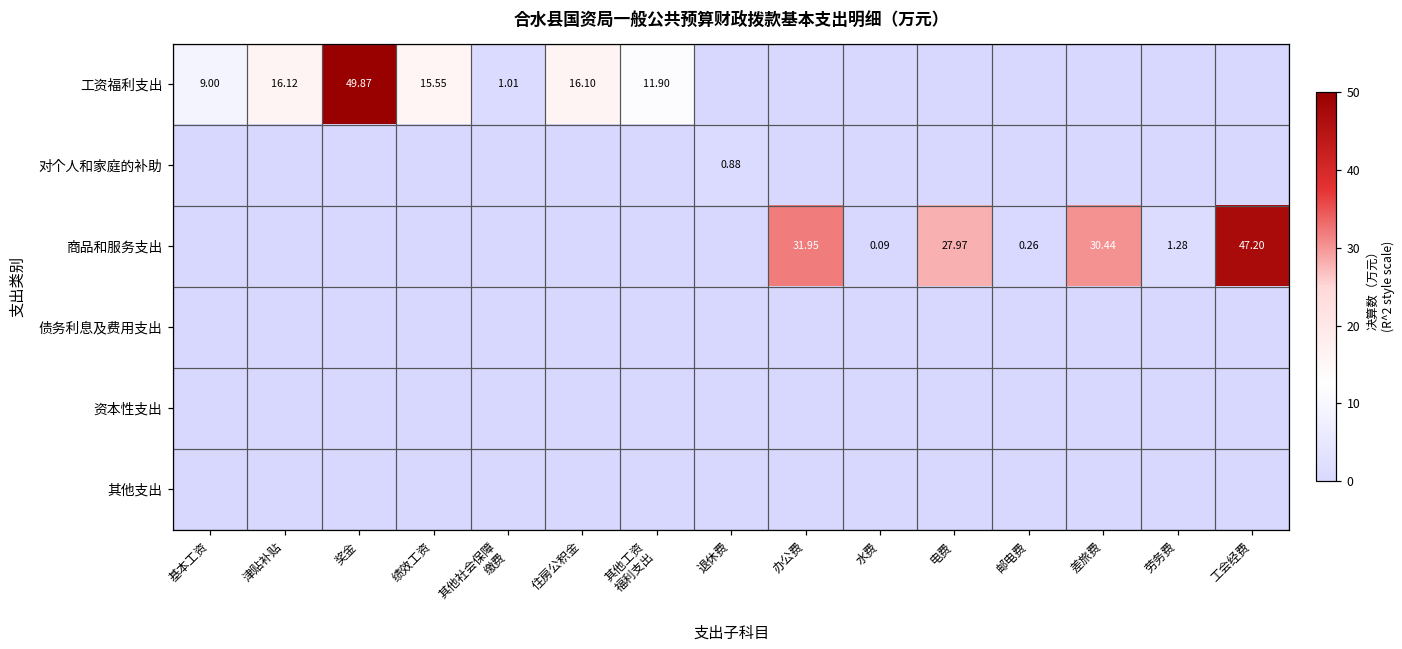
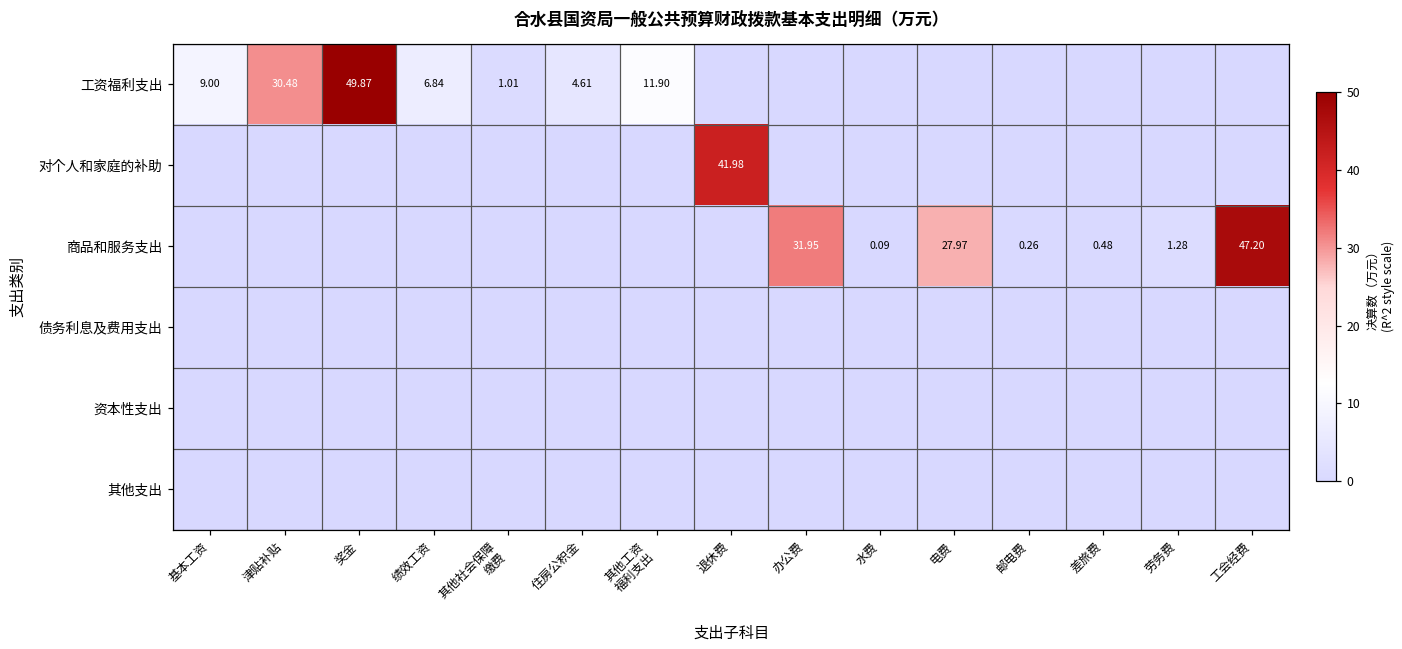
工资福利支出, 津贴补贴: 16.12 -> 30.48
工资福利支出, 绩效工资: 15.55 -> 6.84
工资福利支出, 住房公积金: 16.10 -> 4.61
对个人和家庭的补助, 退休费: 0.88 -> 41.98
商品和服务支出, 差旅费: 30.44 -> 0.48
